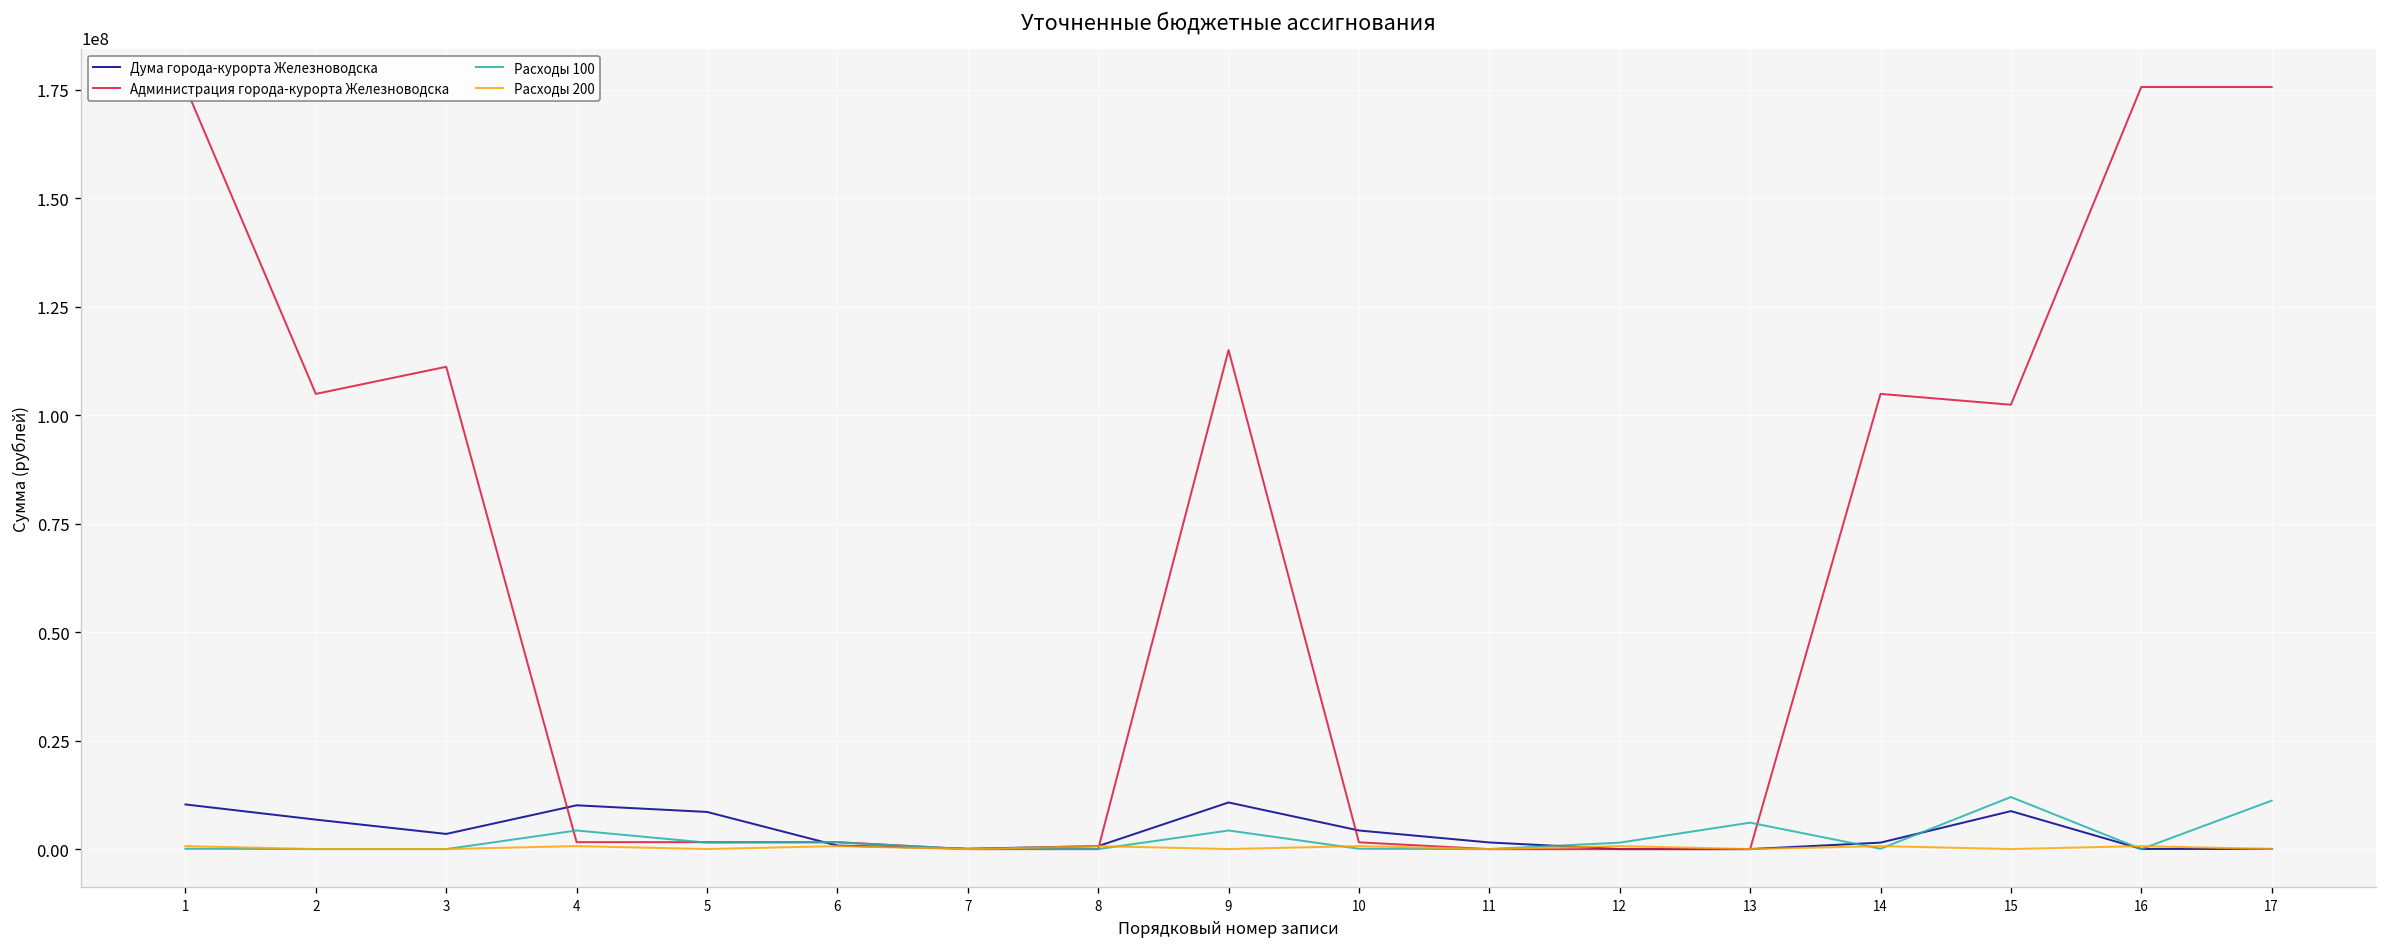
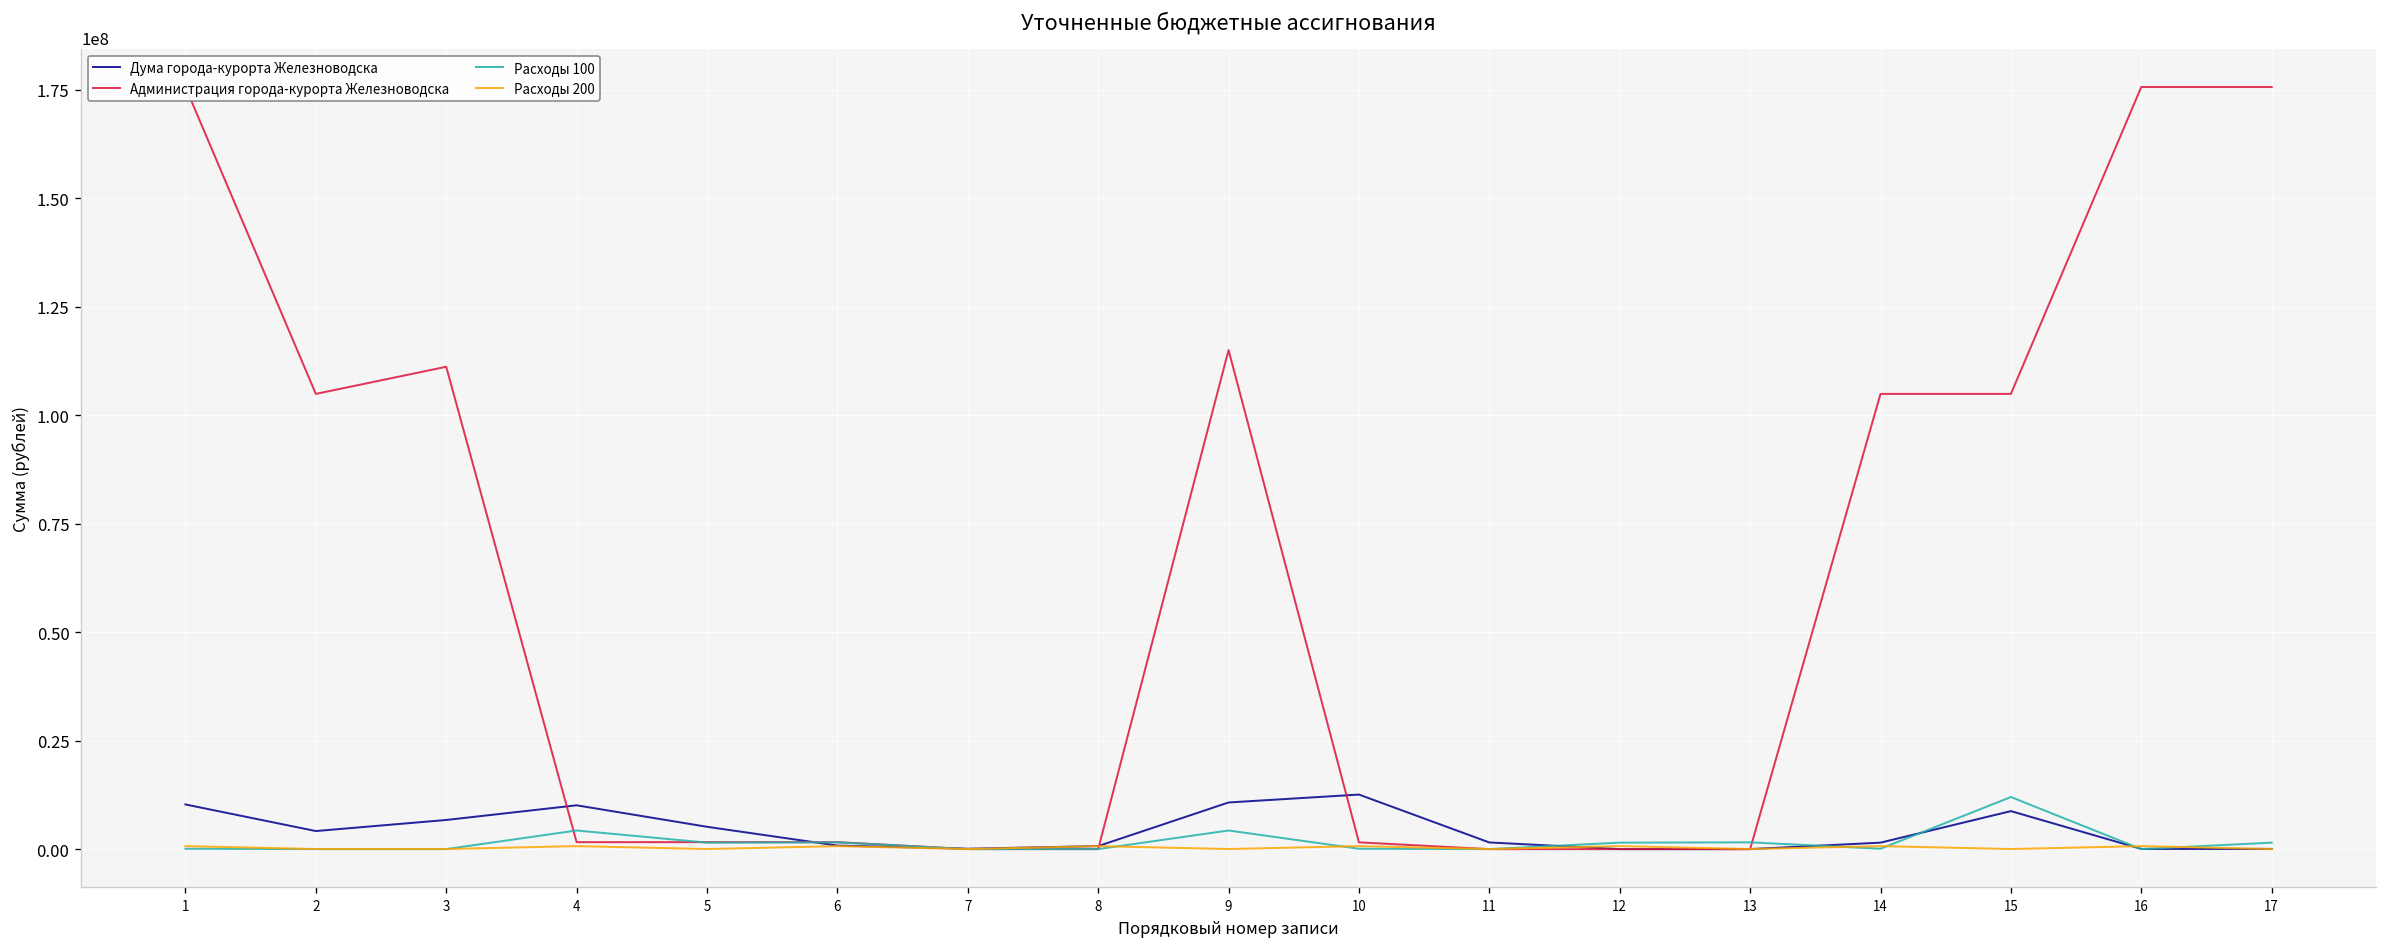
Дума города-курорта Железноводска, 2: 7000000 -> 4000000
Дума города-курорта Железноводска, 3: 4000000 -> 7000000
Дума города-курорта Железноводска, 5: 9000000 -> 5000000
Дума города-курорта Железноводска, 10: 4000000 -> 13000000
Расходы 100, 13: 6000000 -> 2000000
Администрация города-курорта Железноводска, 15: 102000000 -> 105000000
Расходы 100, 17: 11000000 -> 2000000
